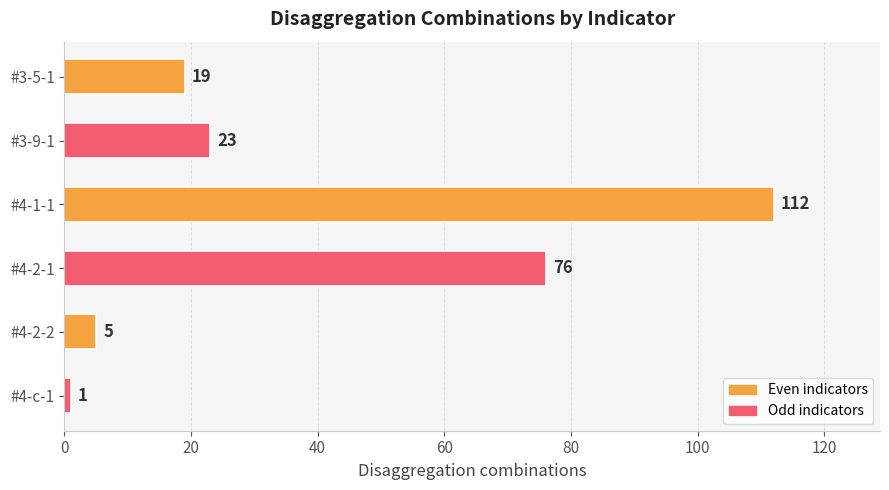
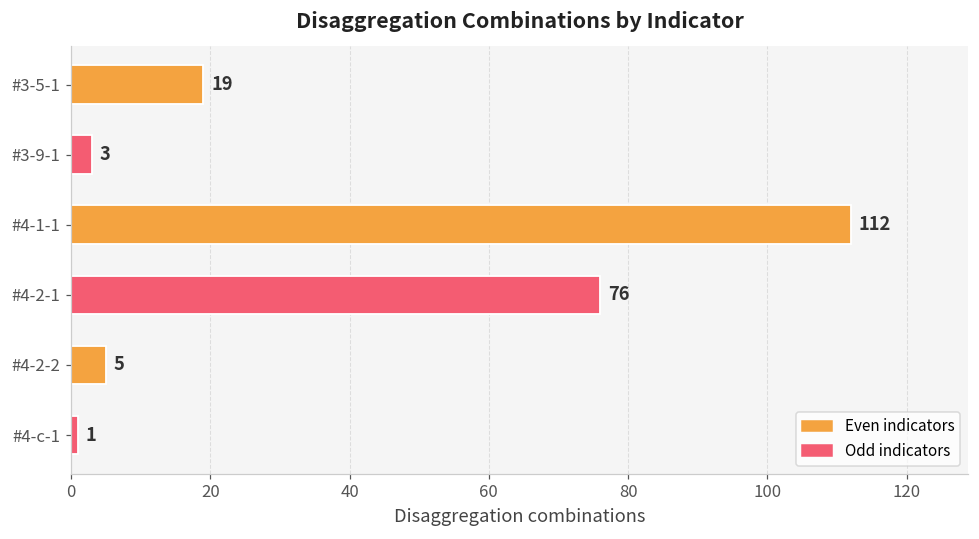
#3-9-1: 23 -> 3
